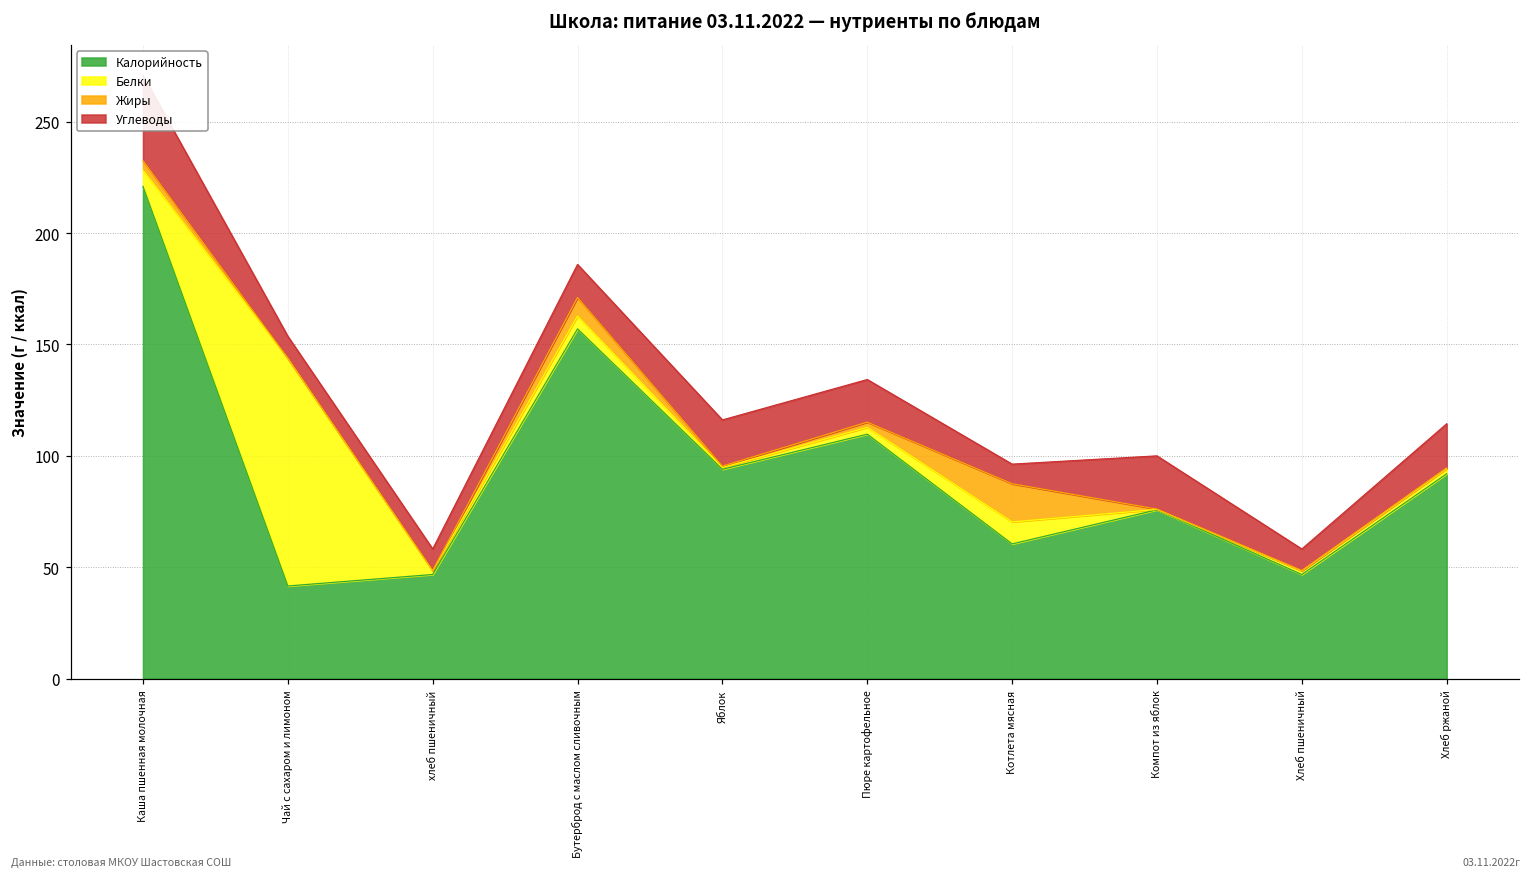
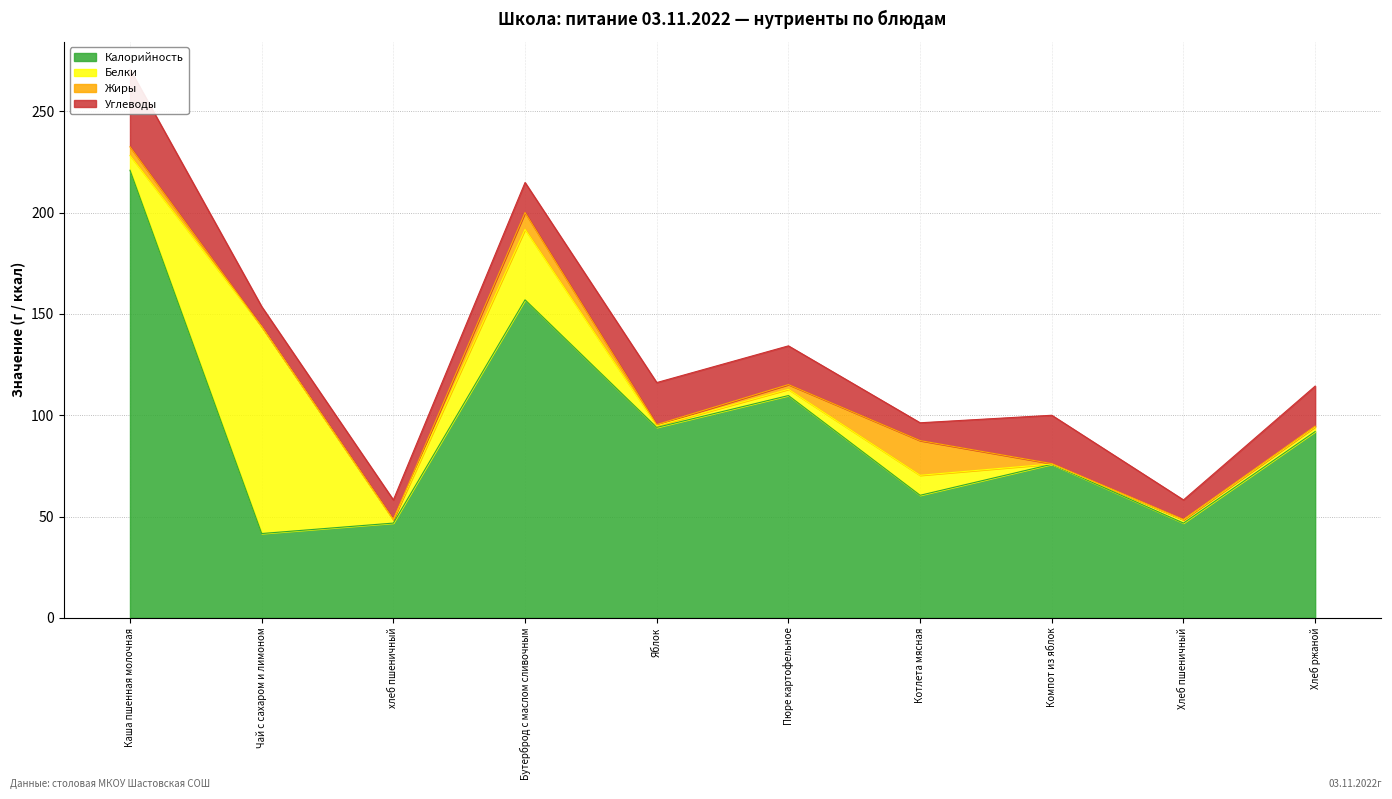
Белки, Бутерброд с маслом сливочным: 6 -> 35
